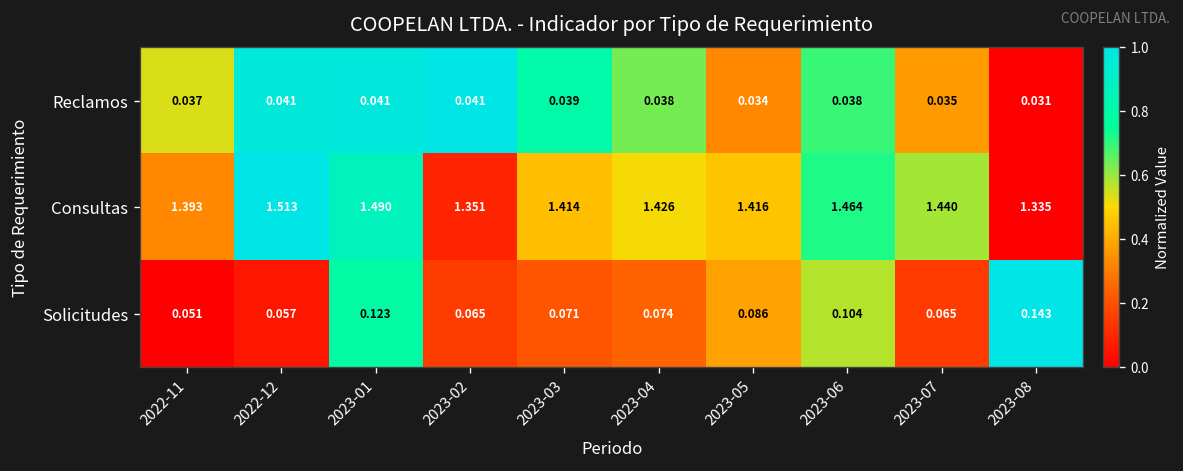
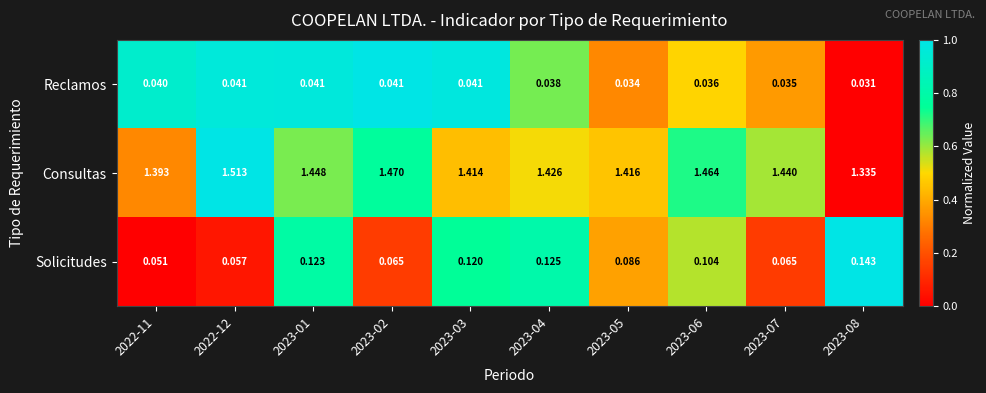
Reclamos, 2022-11: 0.037 -> 0.040
Reclamos, 2023-03: 0.039 -> 0.041
Reclamos, 2023-06: 0.038 -> 0.036
Consultas, 2023-01: 1.490 -> 1.448
Consultas, 2023-02: 1.351 -> 1.470
Solicitudes, 2023-03: 0.071 -> 0.120
Solicitudes, 2023-04: 0.074 -> 0.125
